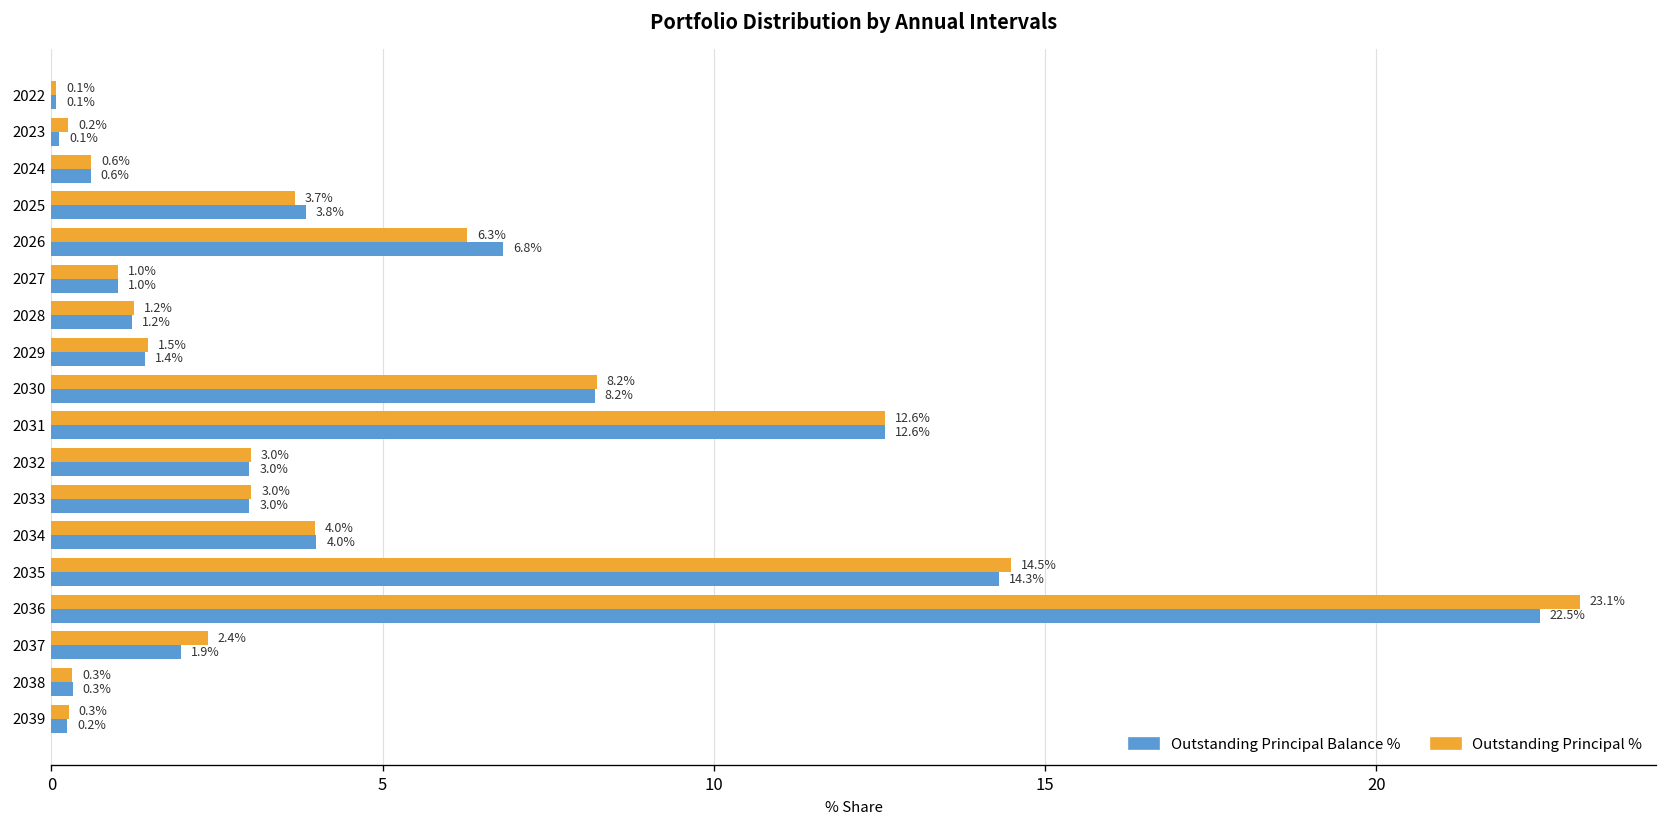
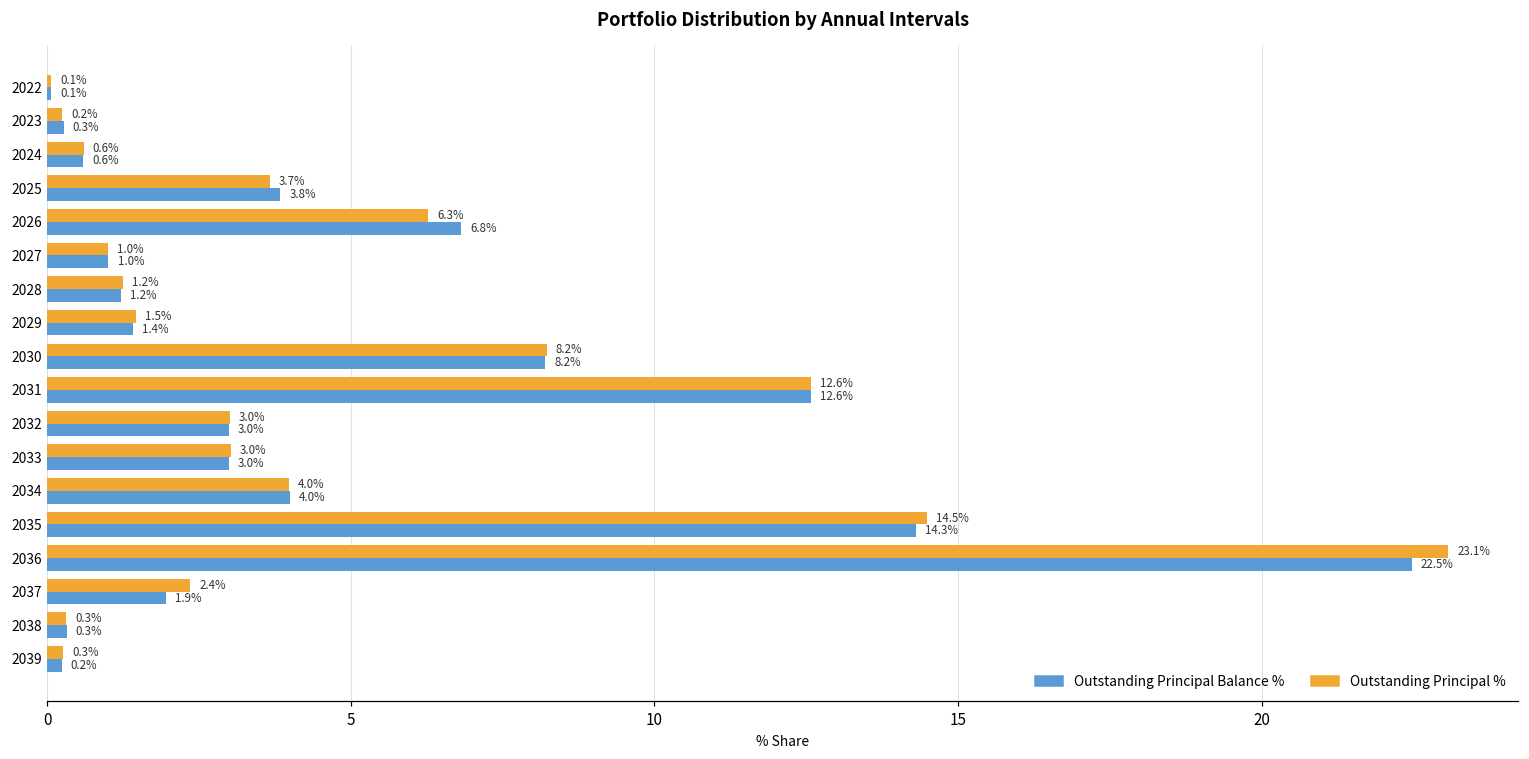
Outstanding Principal Balance %, 2023: 0.1% -> 0.3%
